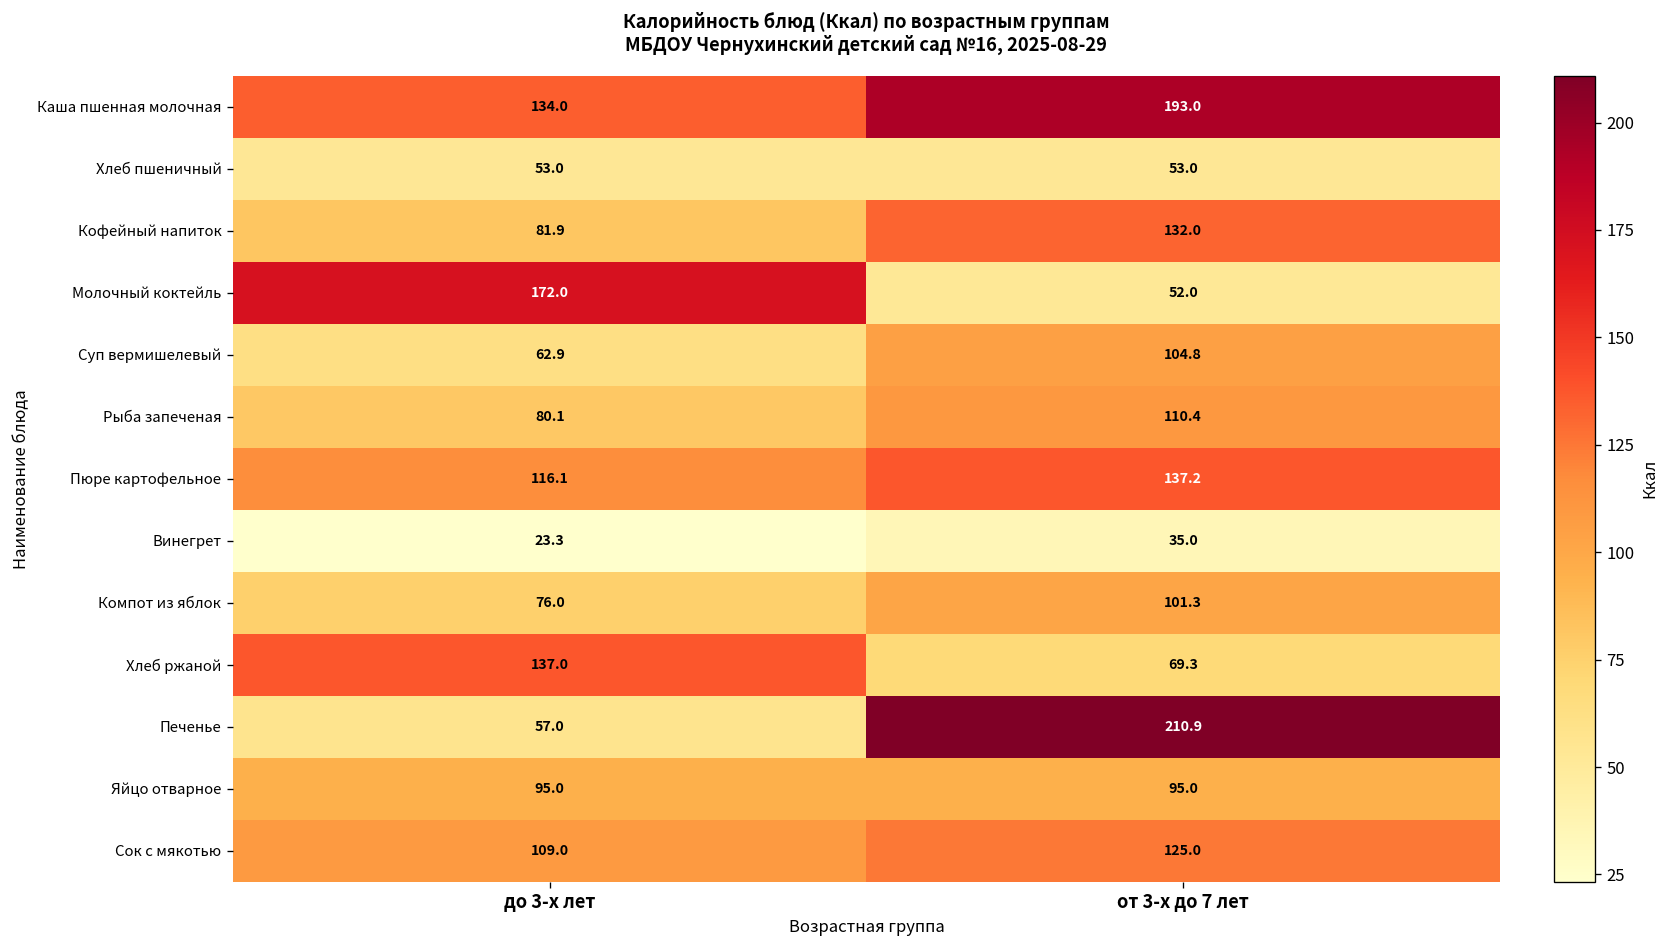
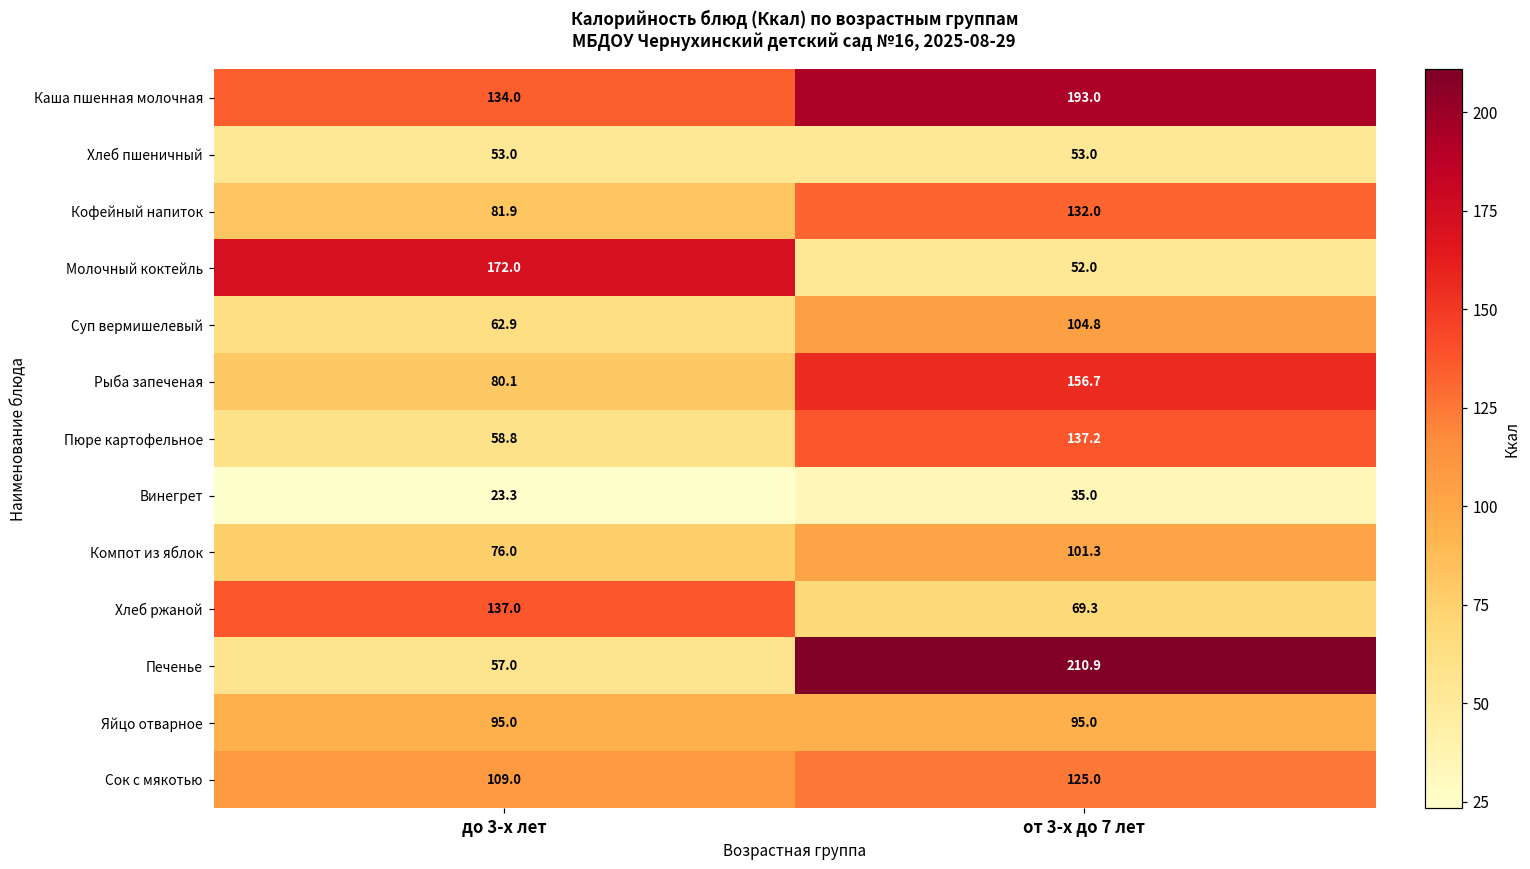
Рыба запеченая, от 3-х до 7 лет: 110.4 -> 156.7
Пюре картофельное, до 3-х лет: 116.1 -> 58.8
